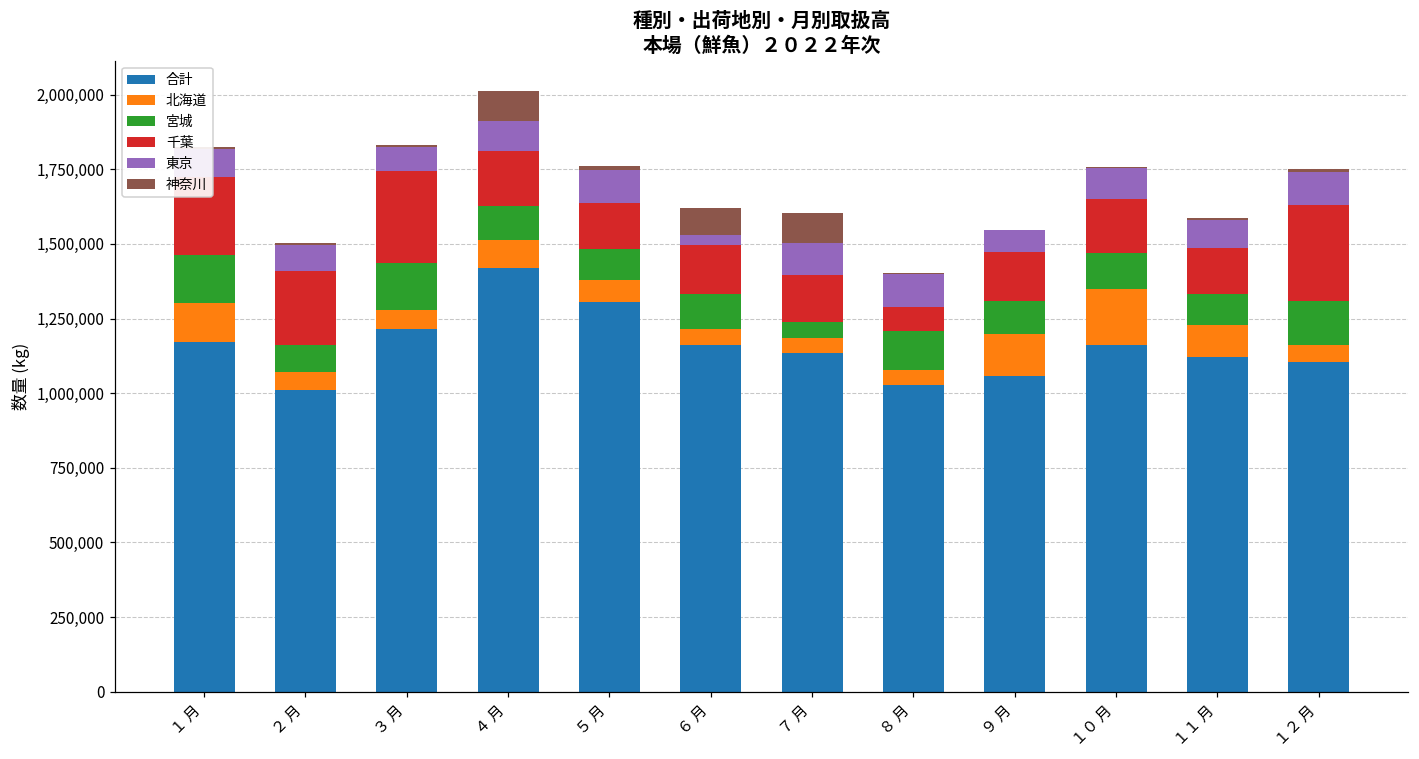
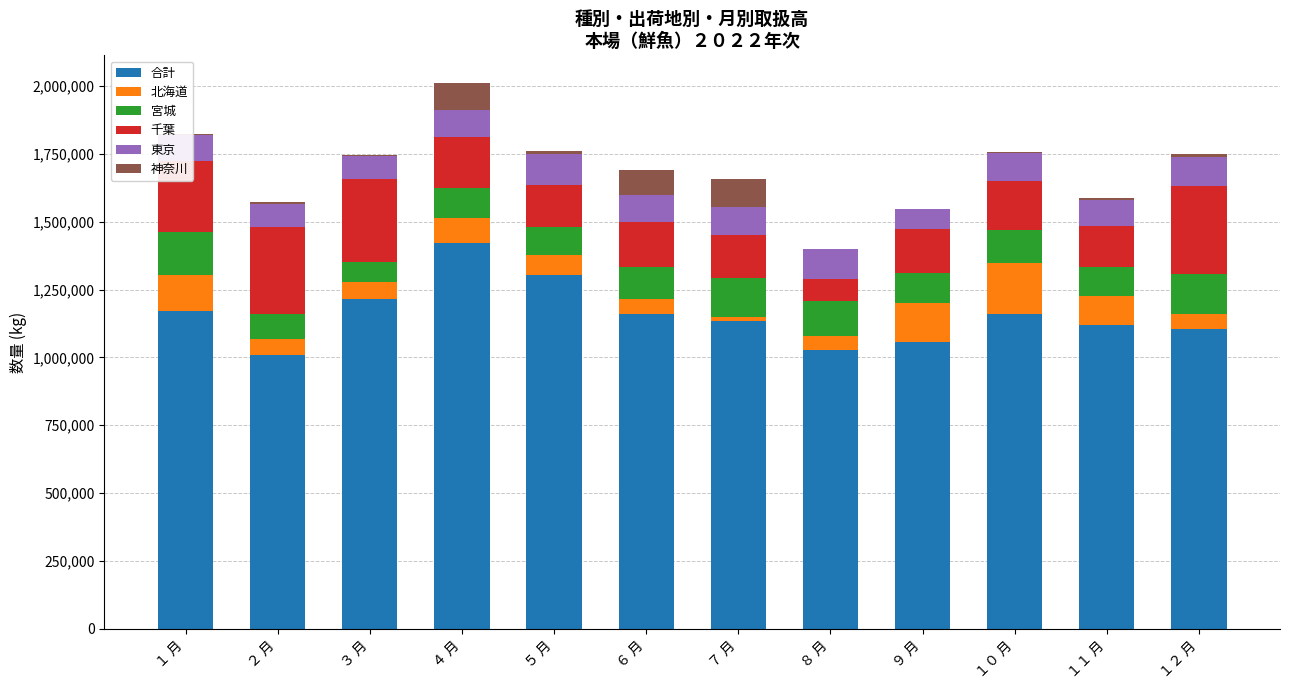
千葉, ２ 月: 250,000 -> 320,000
宮城, ３ 月: 160,000 -> 80,000
東京, ６ 月: 30,000 -> 100,000
北海道, ７ 月: 50,000 -> 20,000
宮城, ７ 月: 50,000 -> 140,000
